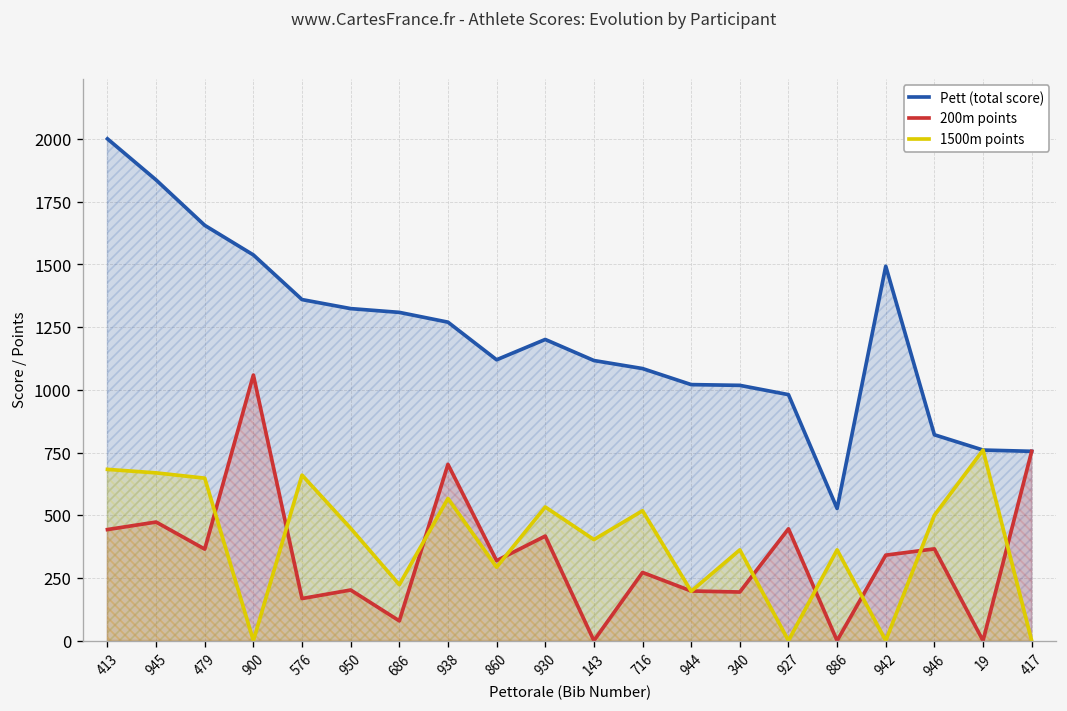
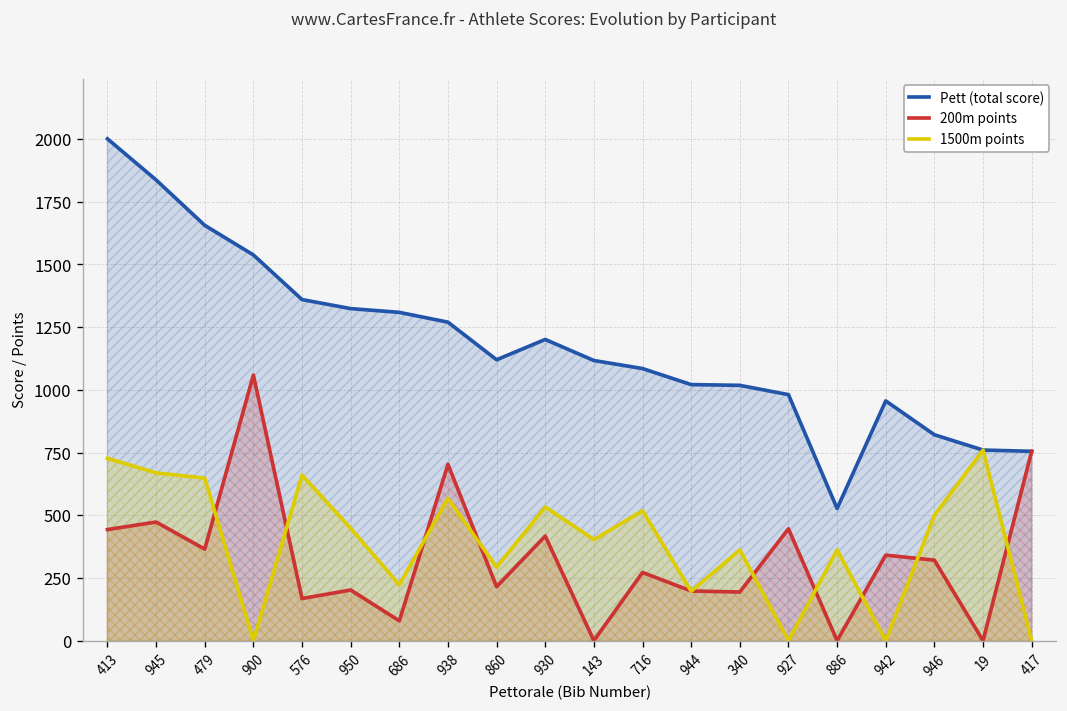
1500m points, 413: 680 -> 730
200m points, 860: 320 -> 220
Pett (total score), 942: 1490 -> 960
200m points, 946: 370 -> 320
